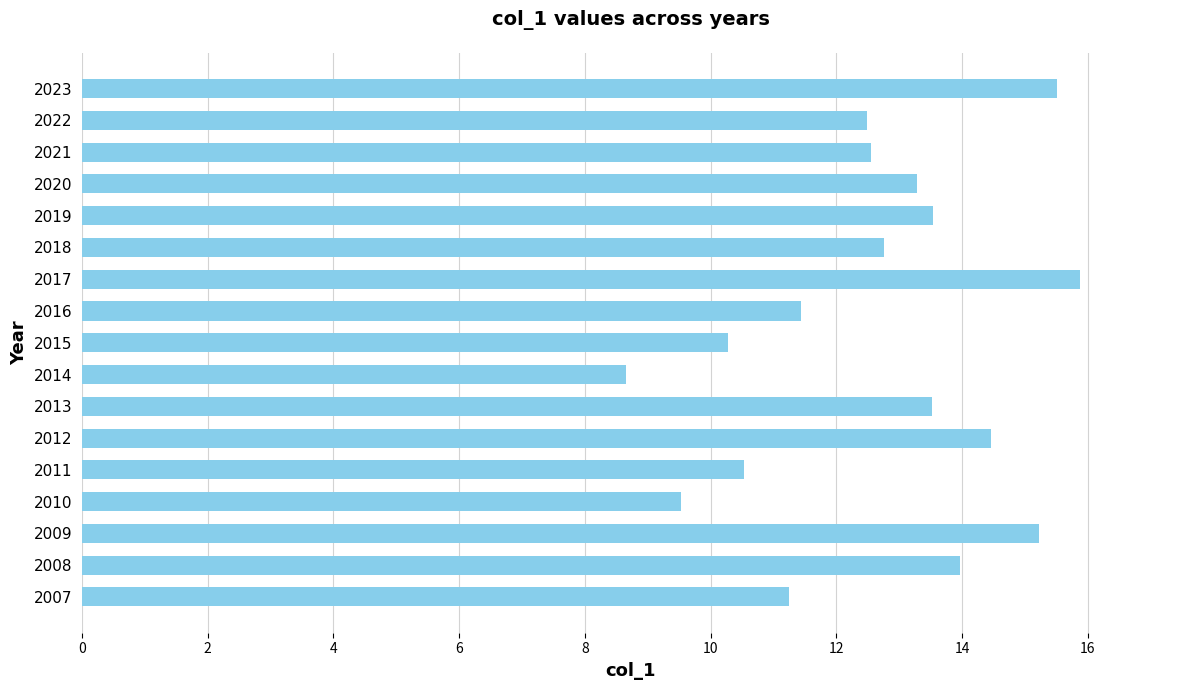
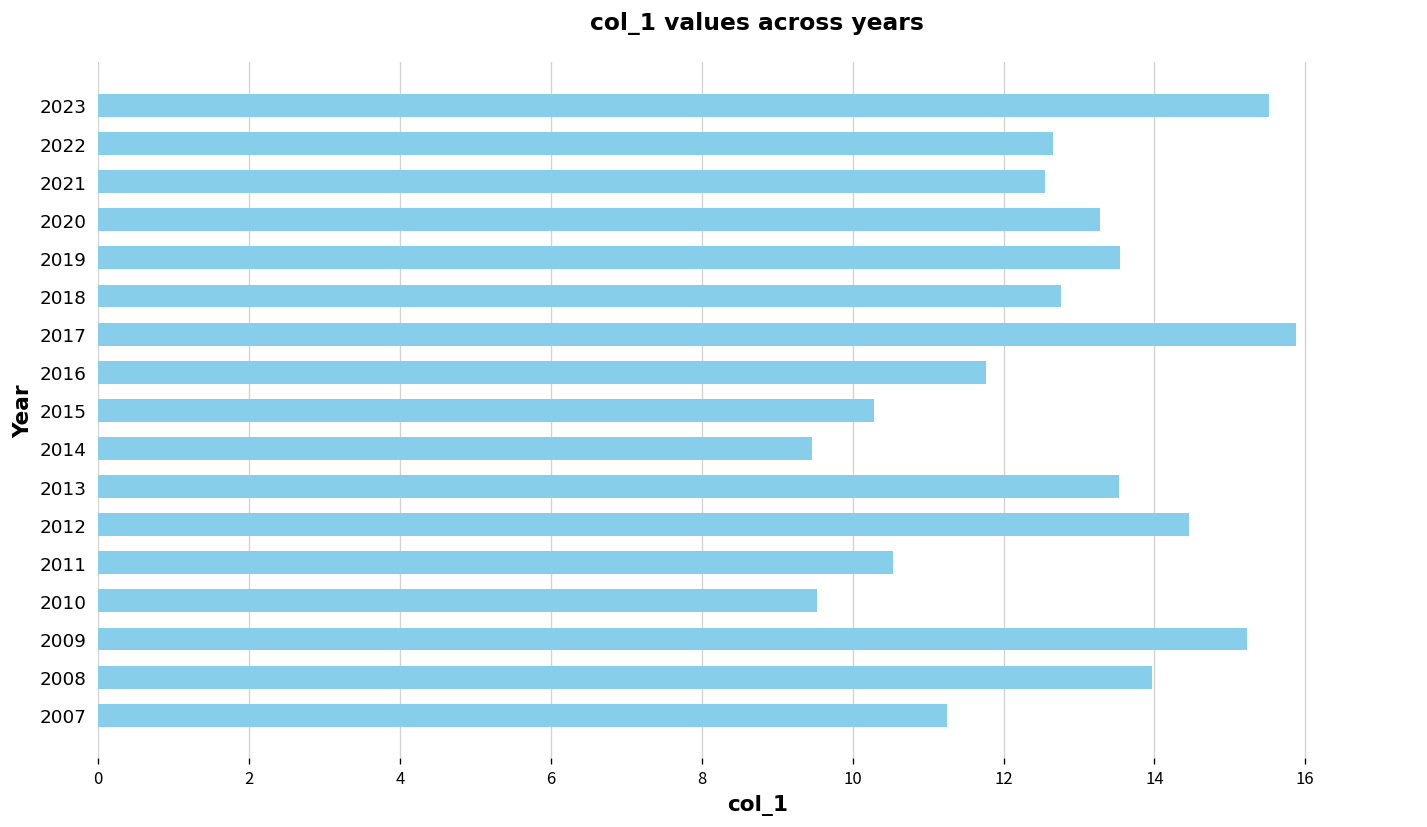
2022: 12.5 -> 12.7
2016: 11.4 -> 11.8
2014: 8.6 -> 9.5
